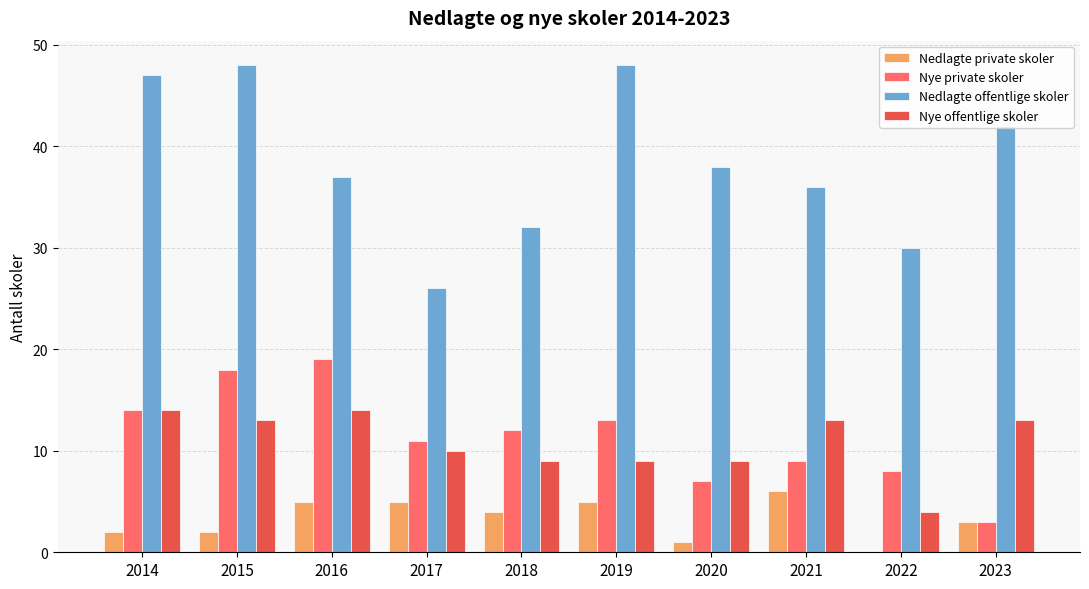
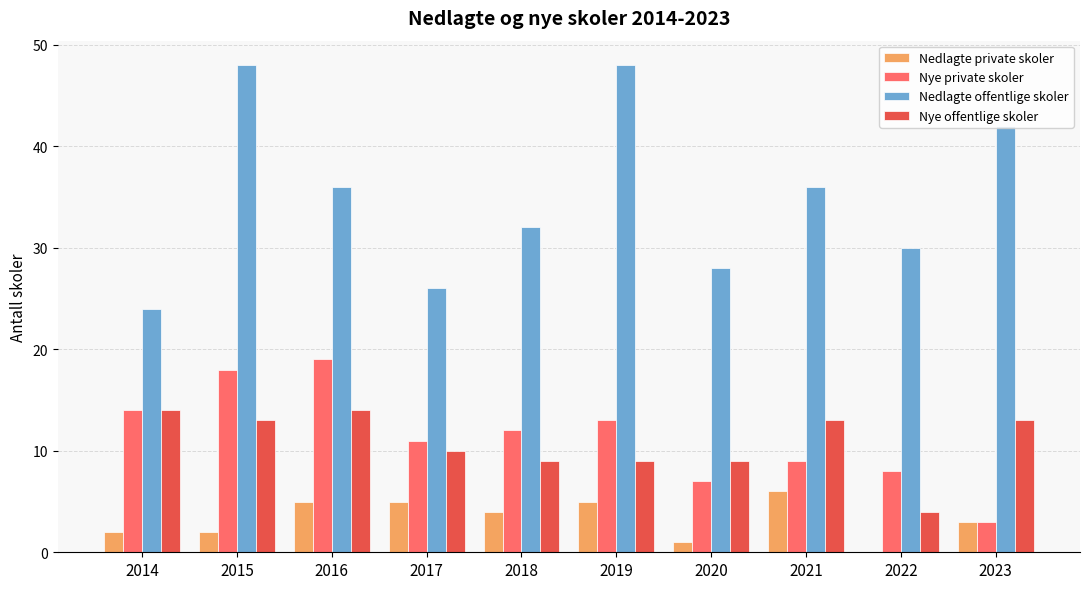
Nedlagte offentlige skoler, 2014: 47 -> 24
Nedlagte offentlige skoler, 2016: 37 -> 36
Nedlagte offentlige skoler, 2020: 38 -> 28
